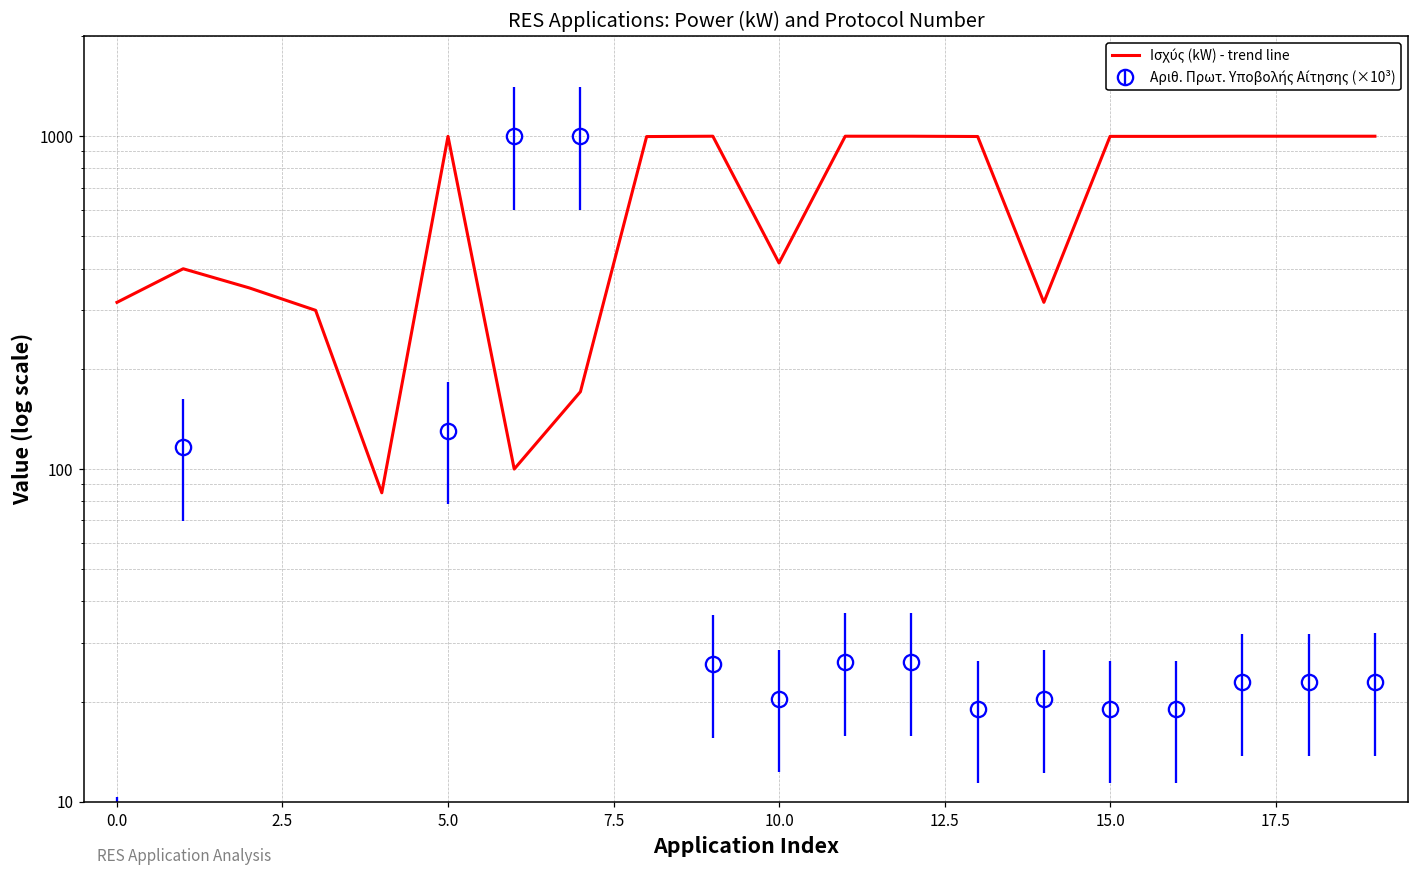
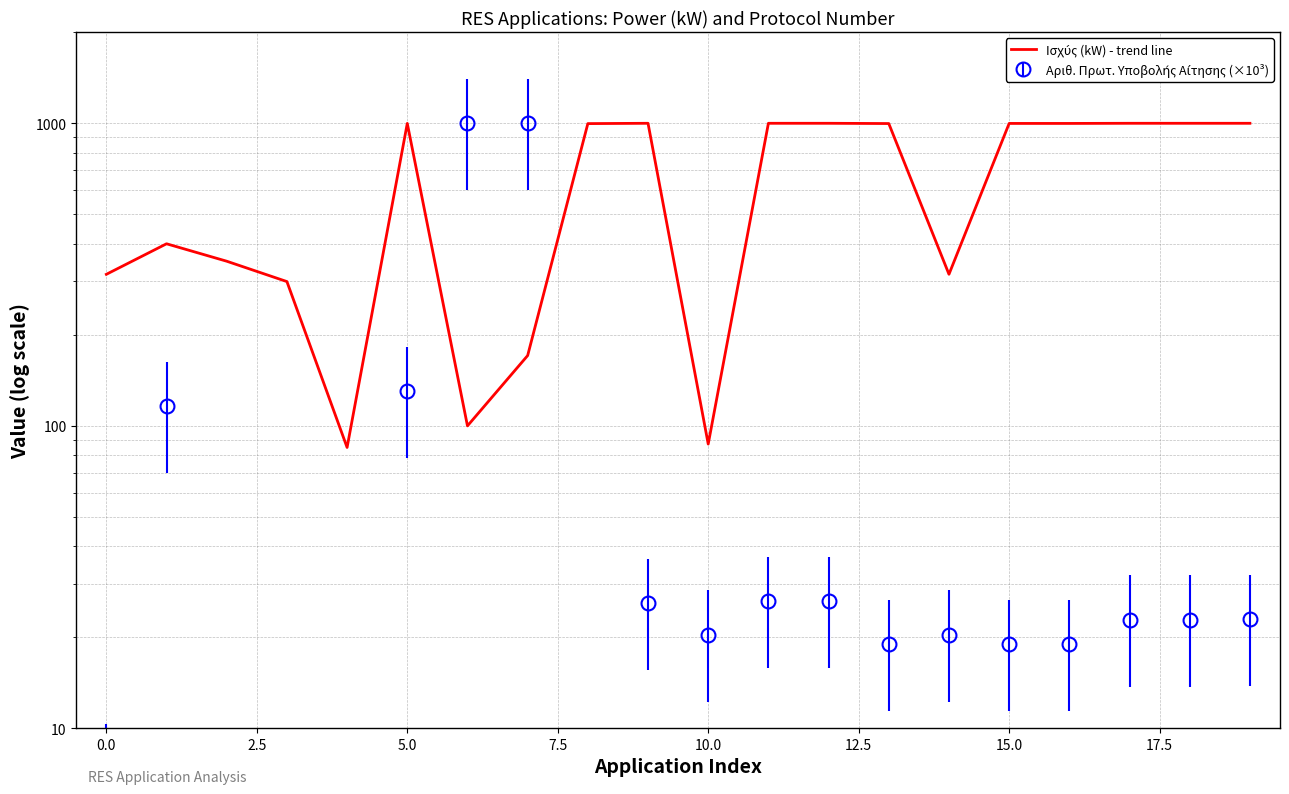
Ισχύς (kW) - trend line, 10.0: 420 -> 87
